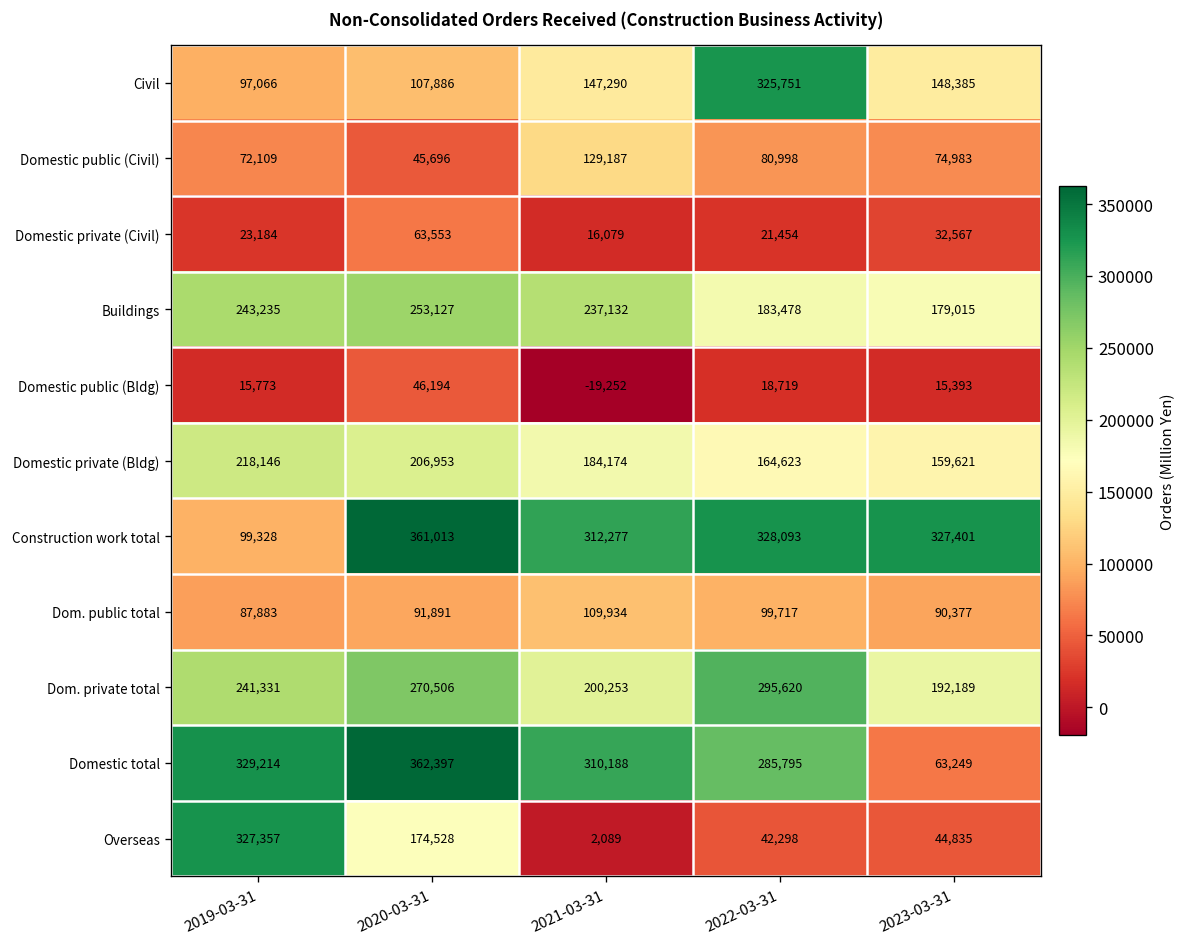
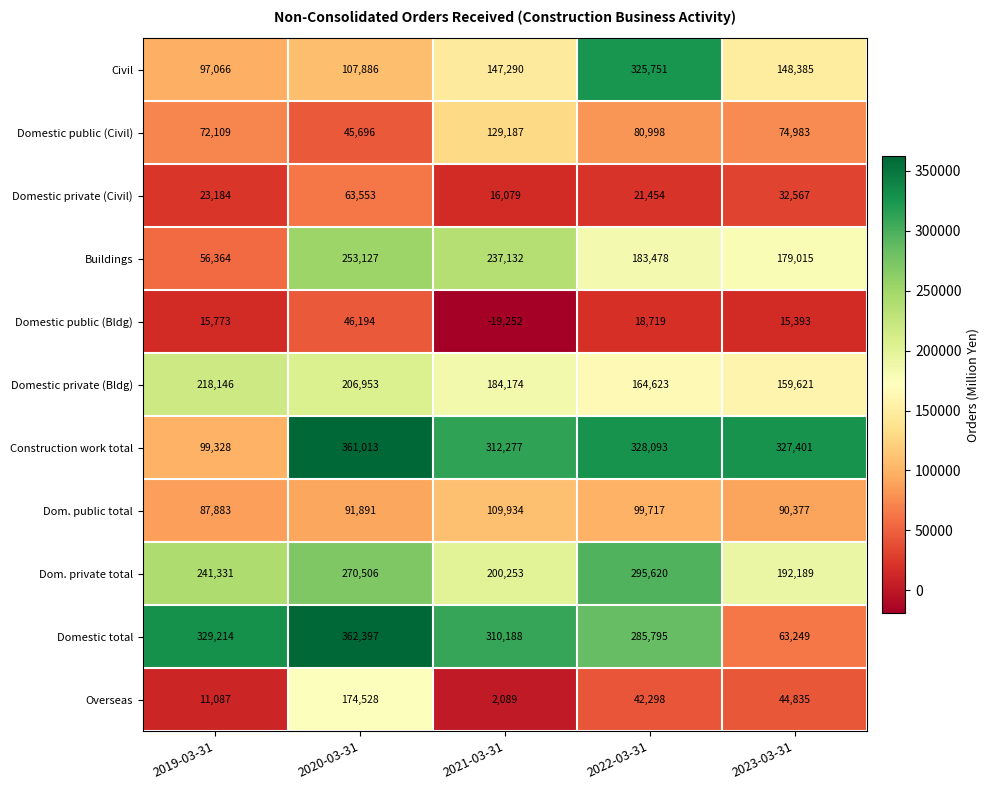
Buildings, 2019-03-31: 243,235 -> 56,364
Overseas, 2019-03-31: 327,357 -> 11,087
